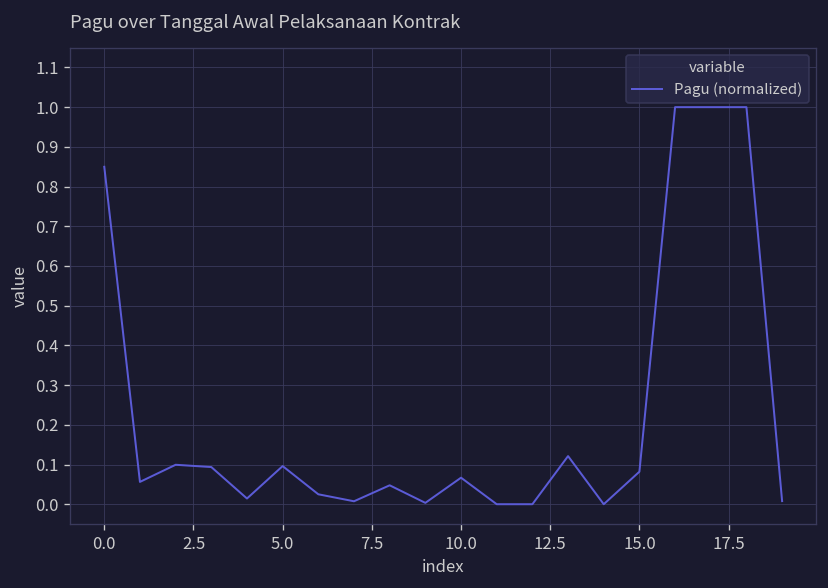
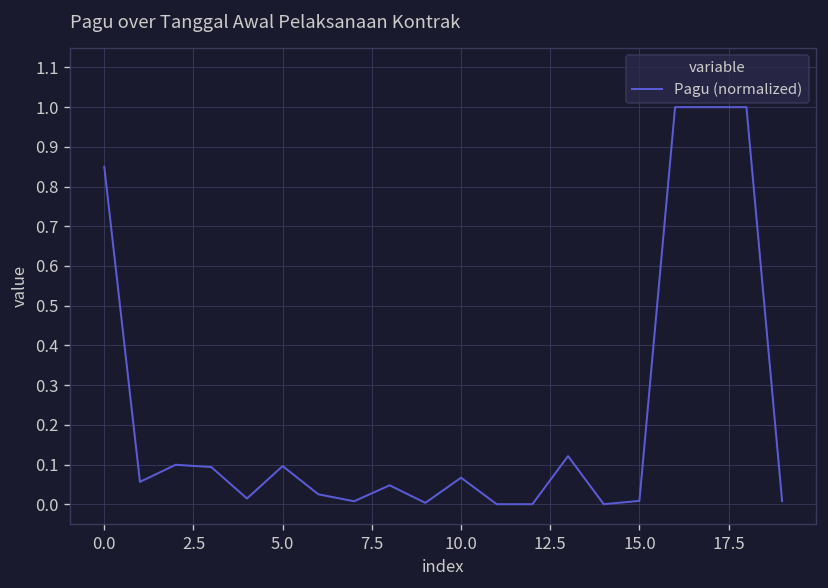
15.0: 0.08 -> 0.01
